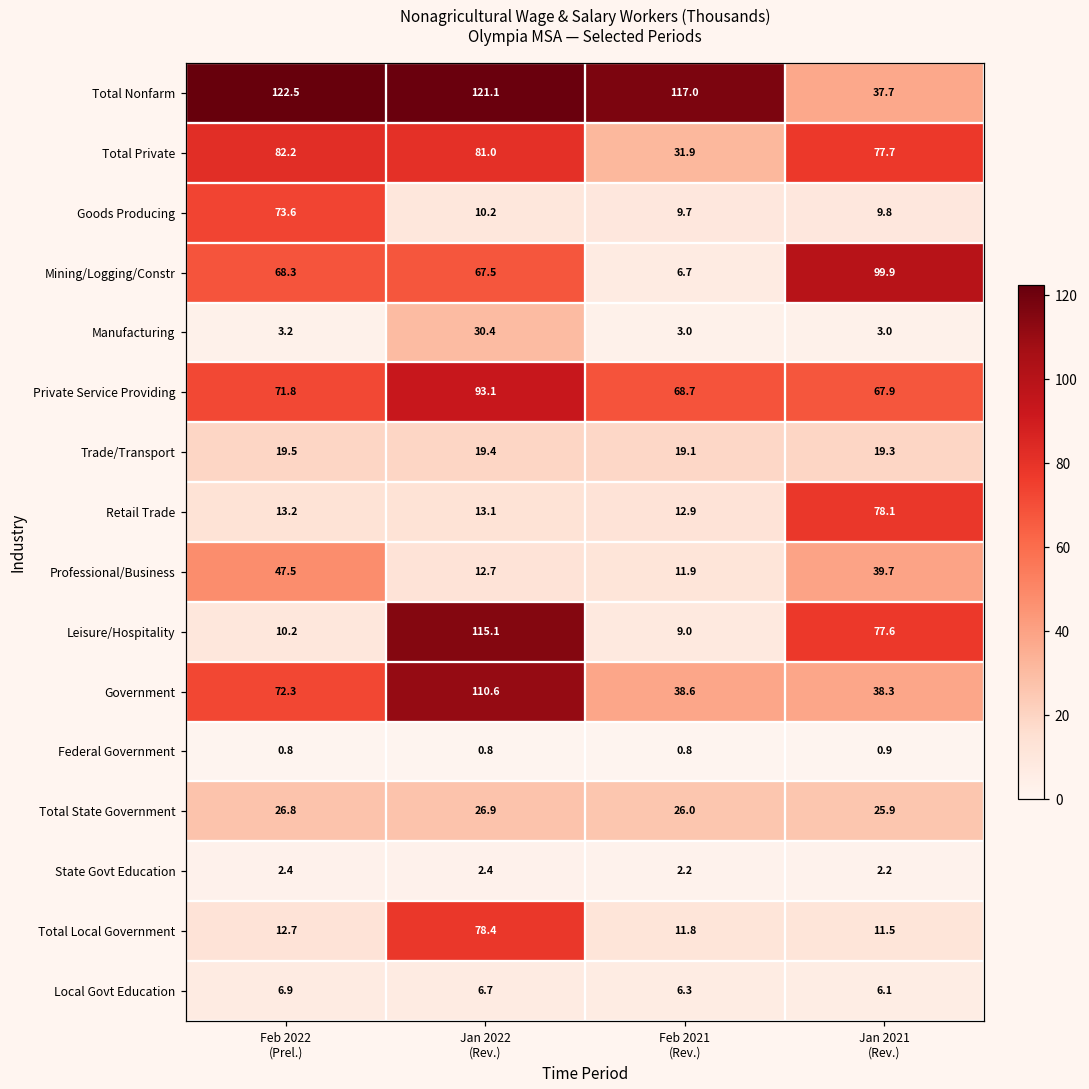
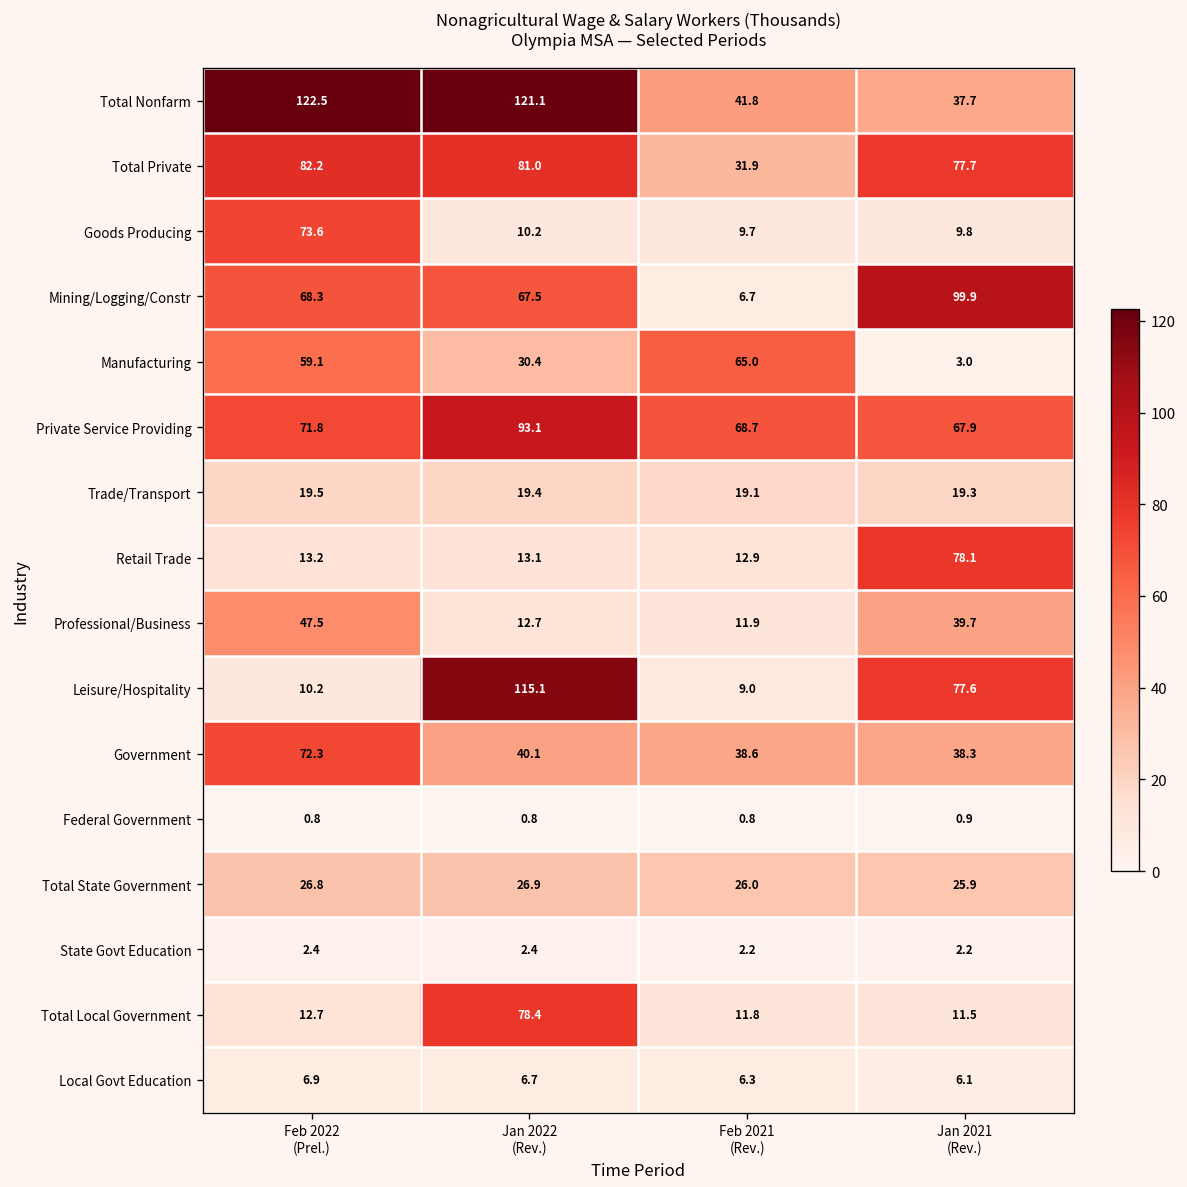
Total Nonfarm, Feb 2021 (Rev.): 117.0 -> 41.8
Manufacturing, Feb 2022 (Prel.): 3.2 -> 59.1
Manufacturing, Feb 2021 (Rev.): 3.0 -> 65.0
Government, Jan 2022 (Rev.): 110.6 -> 40.1
